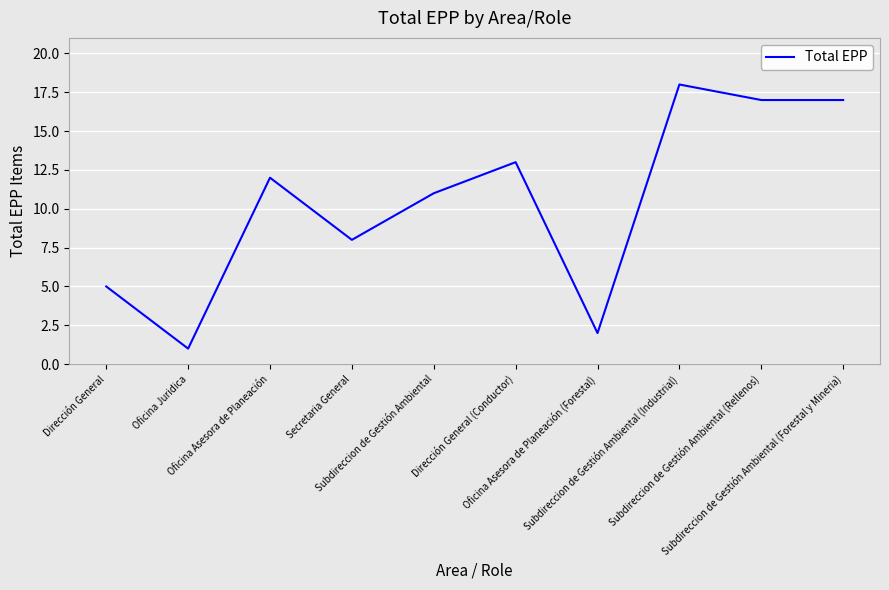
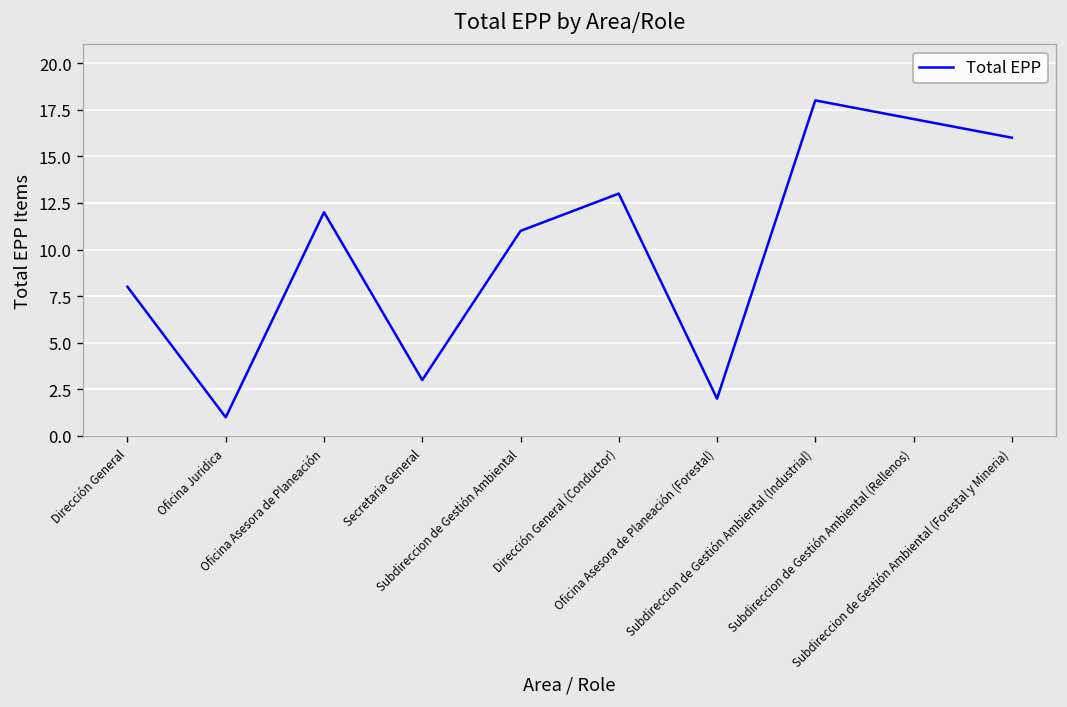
Dirección General: 5 -> 8
Secretaria General: 8 -> 3
Subdireccion de Gestión Ambiental (Forestal y Mineria): 17 -> 16
